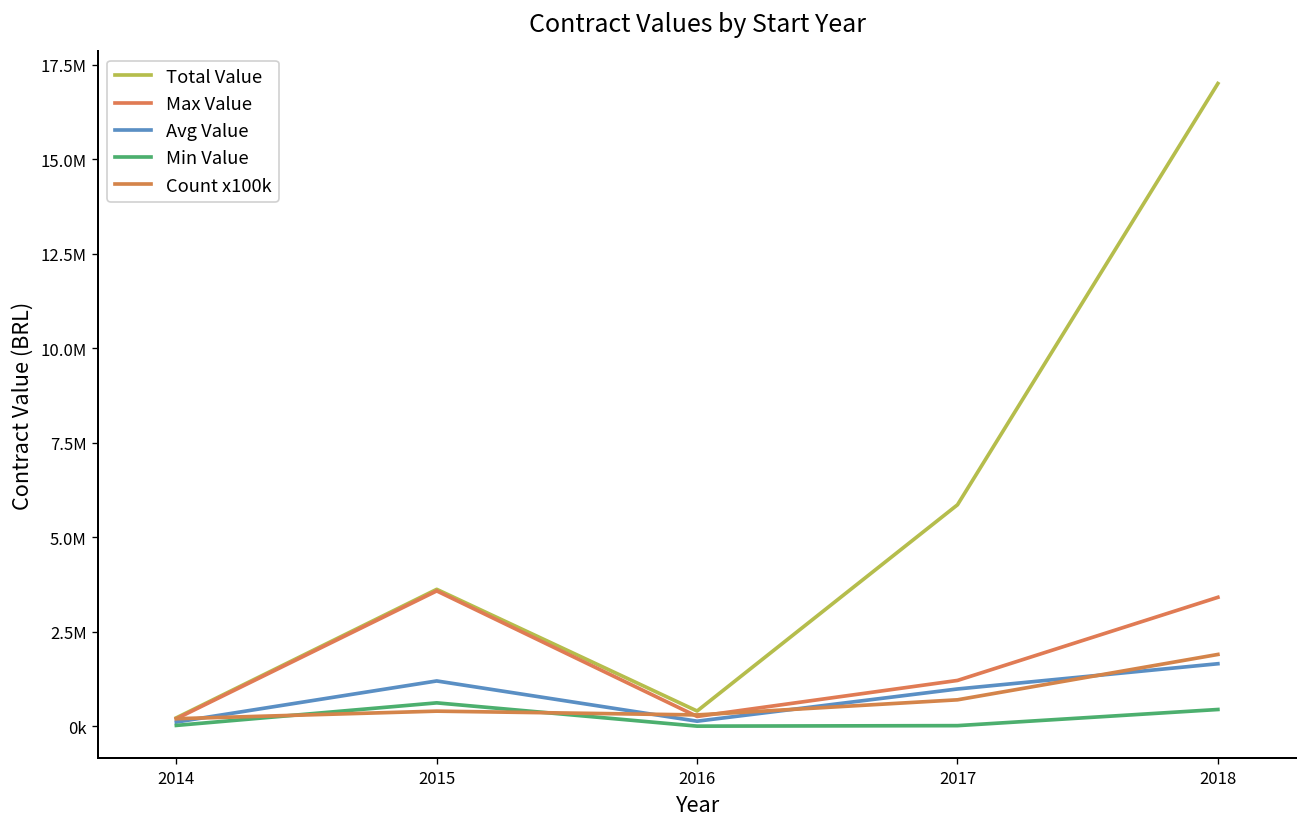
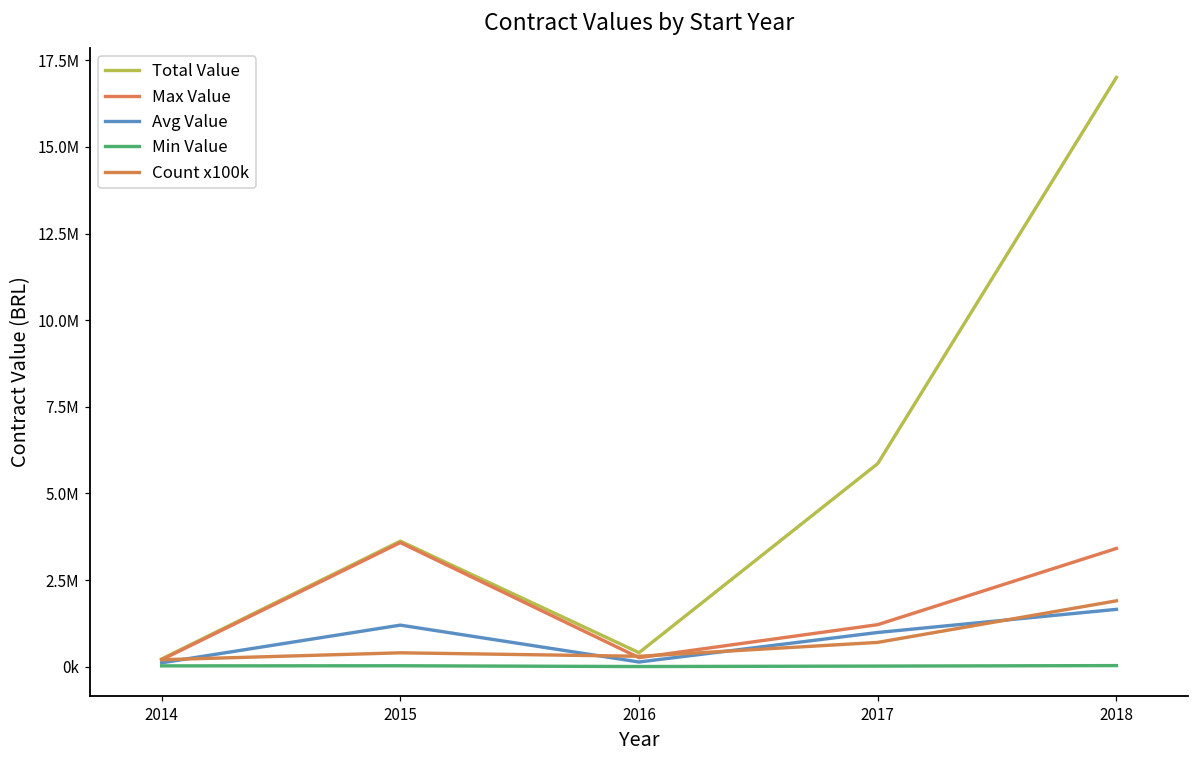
Min Value, 2015: 600000 -> 0
Min Value, 2018: 400000 -> 0
